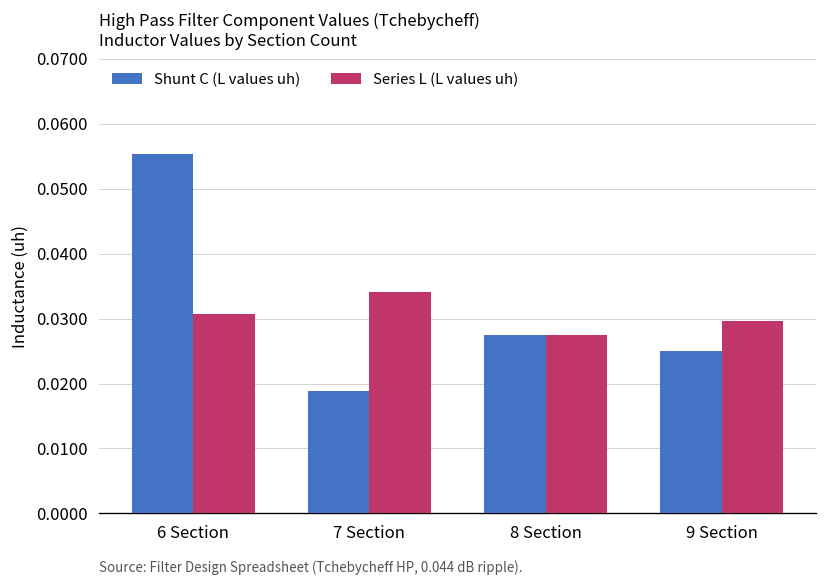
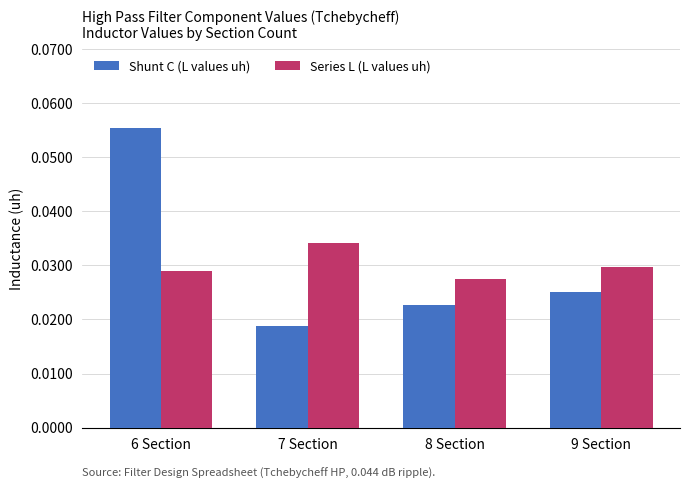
Series L (L values uh), 6 Section: 0.031 -> 0.029
Shunt C (L values uh), 8 Section: 0.028 -> 0.023
